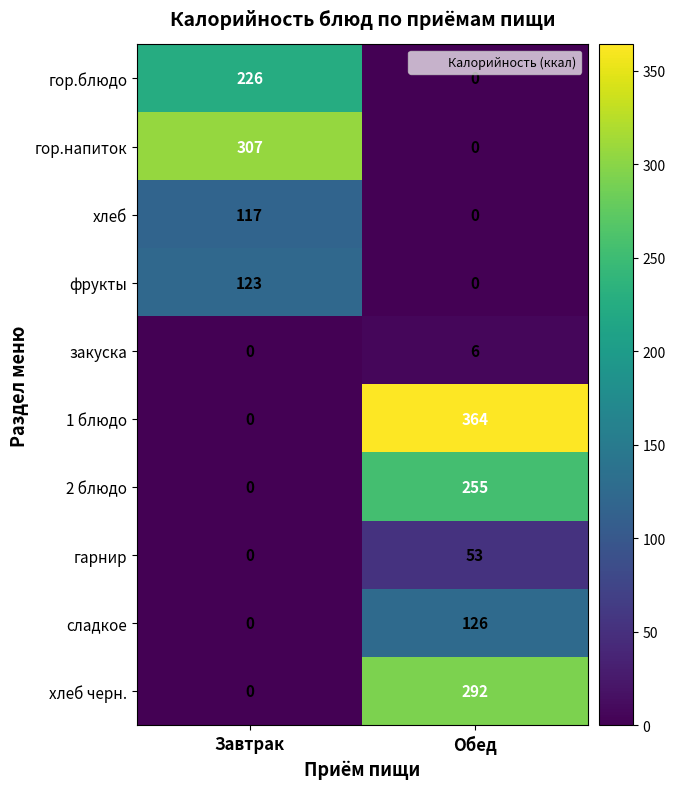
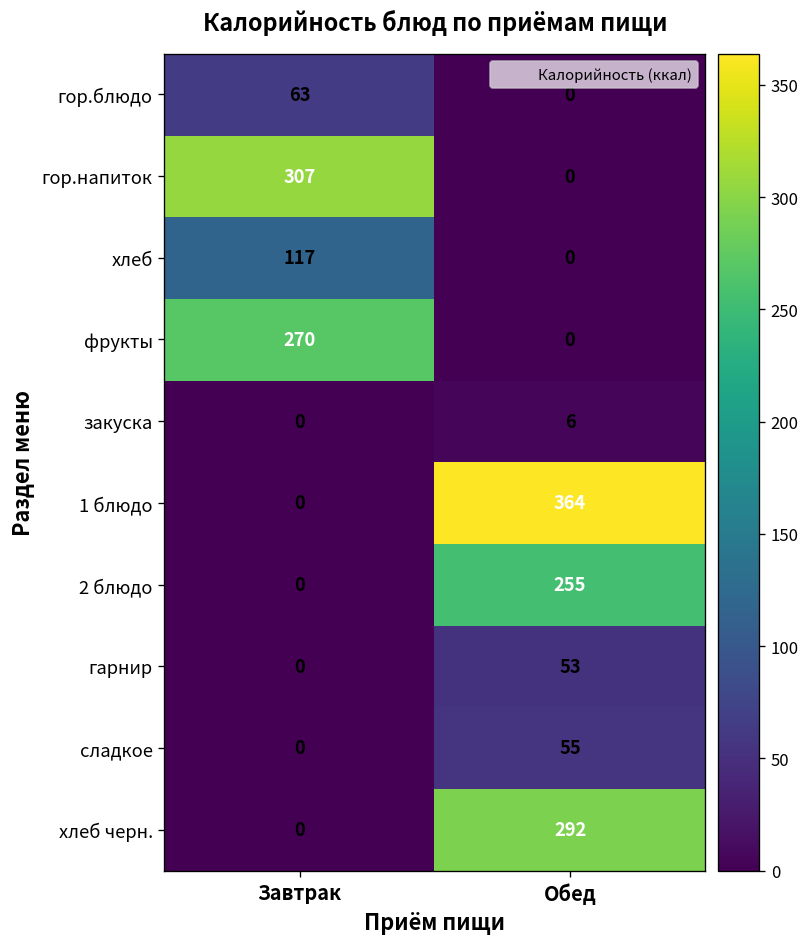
гор.блюдо, Завтрак: 226 -> 63
фрукты, Завтрак: 123 -> 270
сладкое, Обед: 126 -> 55
